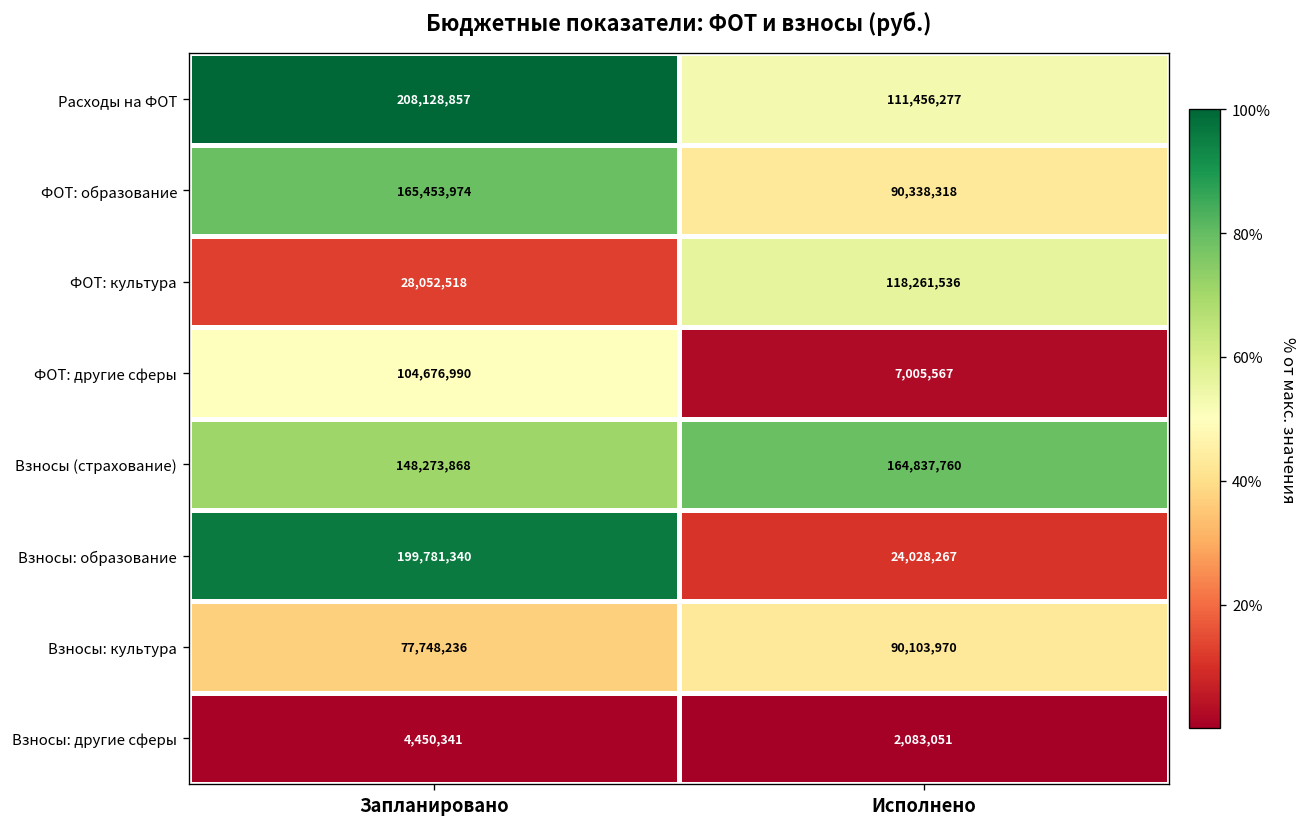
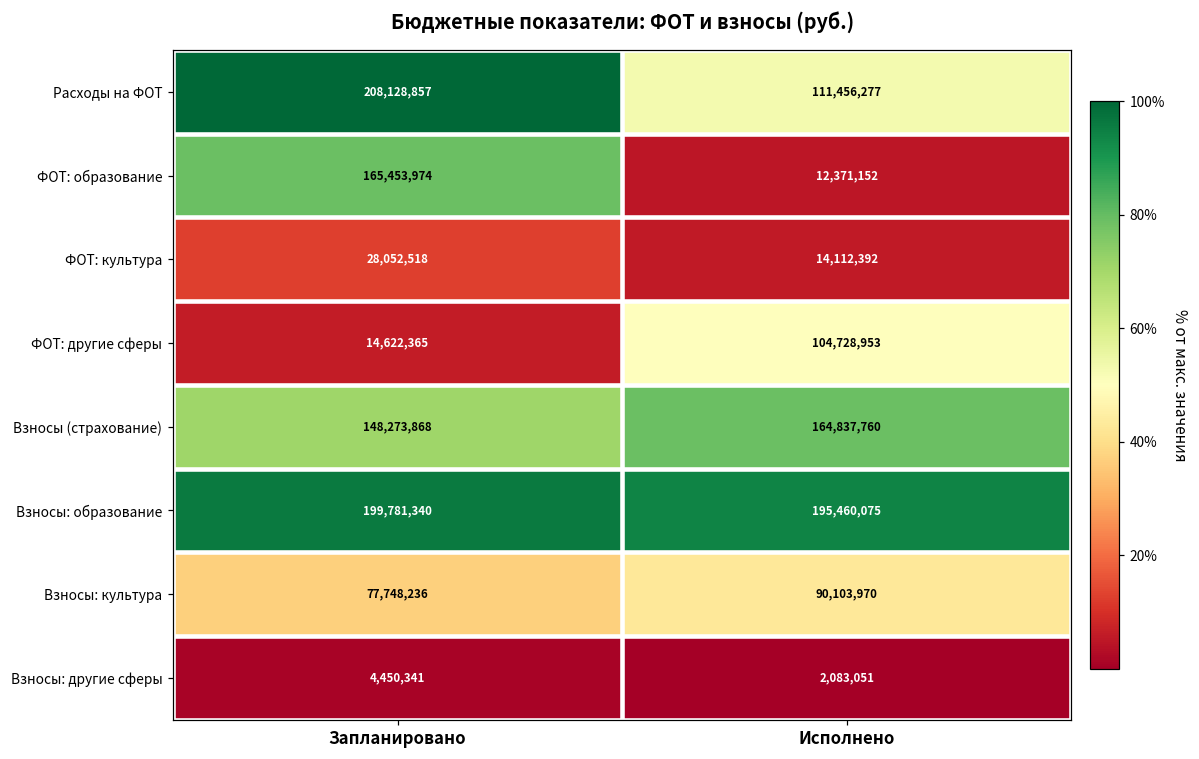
ФОТ: образование, Исполнено: 90,338,318 -> 12,371,152
ФОТ: культура, Исполнено: 118,261,536 -> 14,112,392
ФОТ: другие сферы, Запланировано: 104,676,990 -> 14,622,365
ФОТ: другие сферы, Исполнено: 7,005,567 -> 104,728,953
Взносы: образование, Исполнено: 24,028,267 -> 195,460,075
